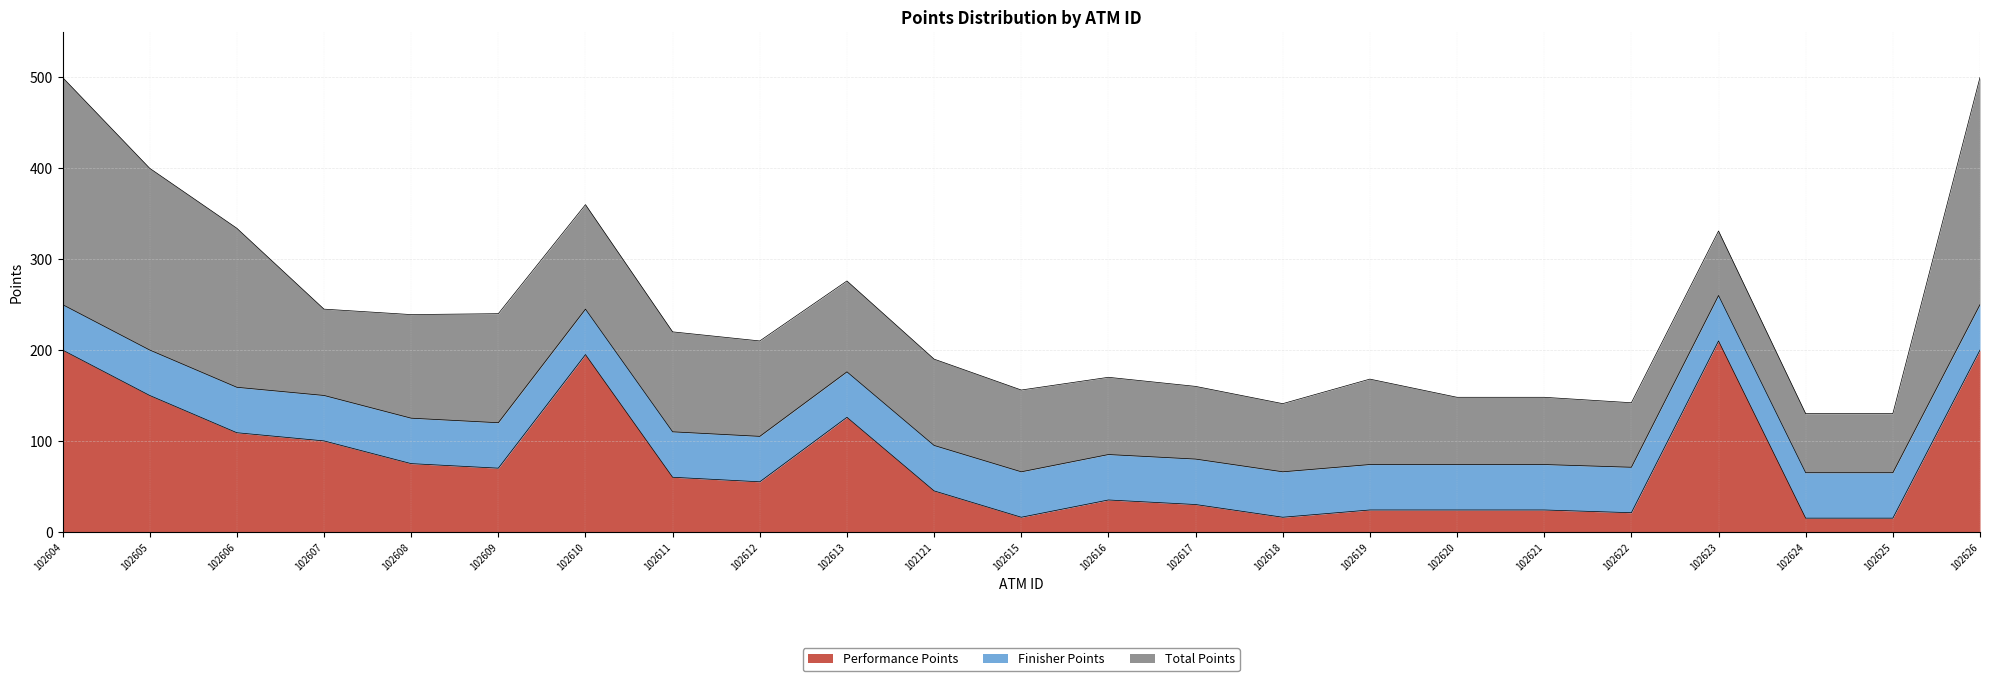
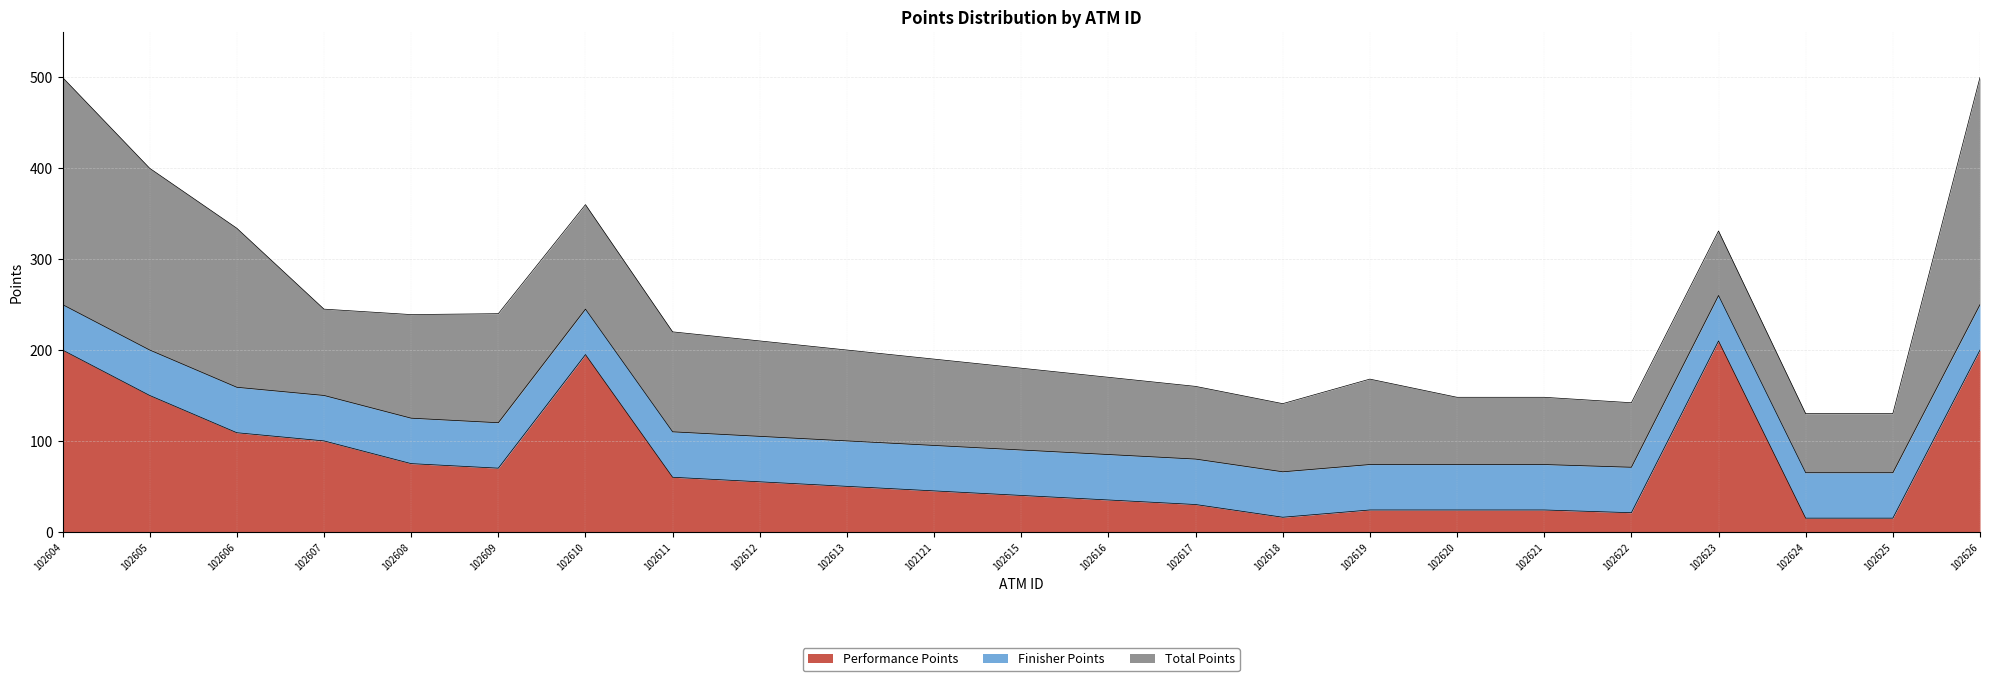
Performance Points, 102613: 130 -> 50
Performance Points, 102615: 20 -> 40
